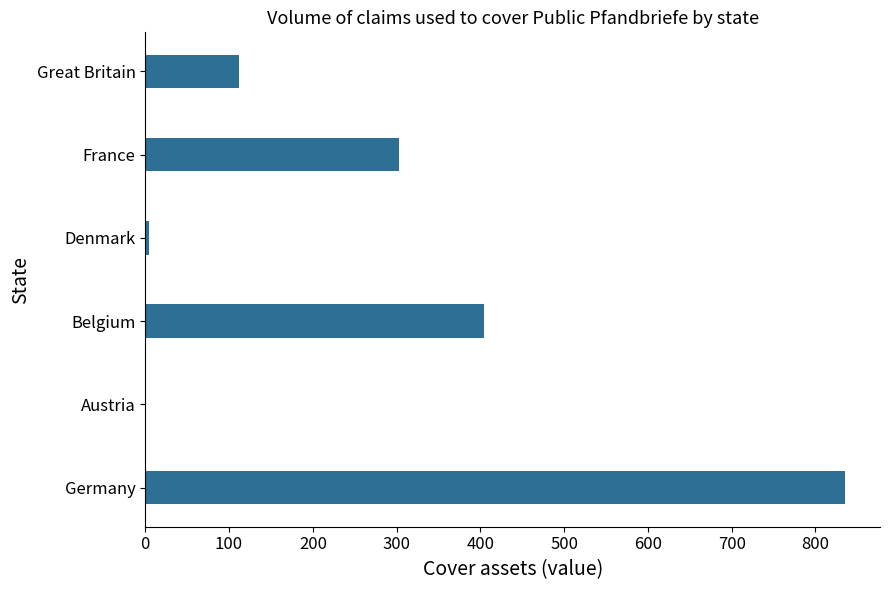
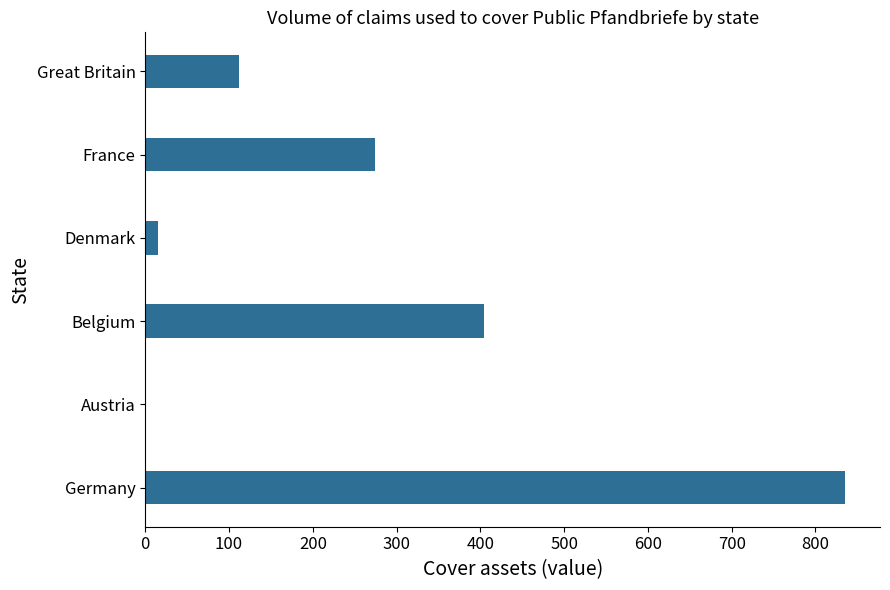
France: 300 -> 270
Denmark: 0 -> 10
